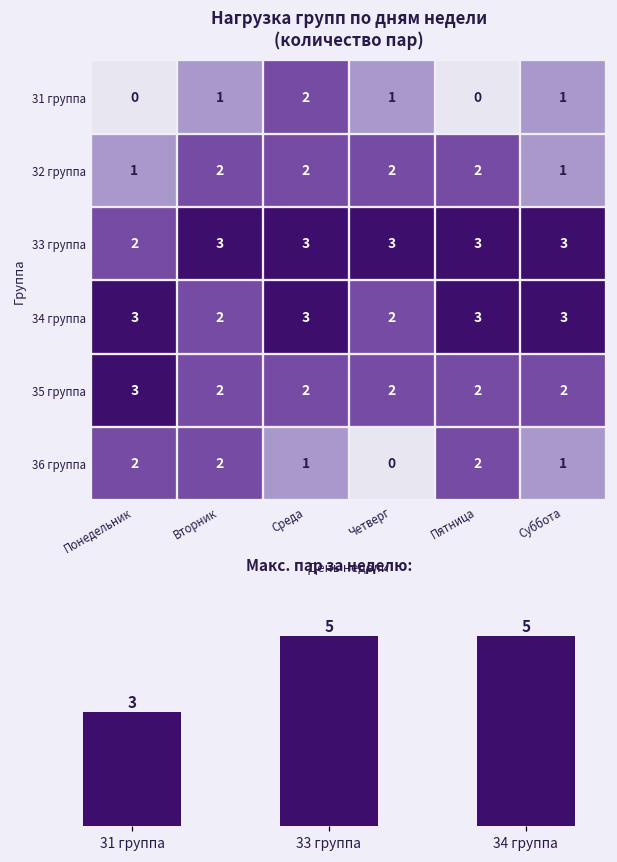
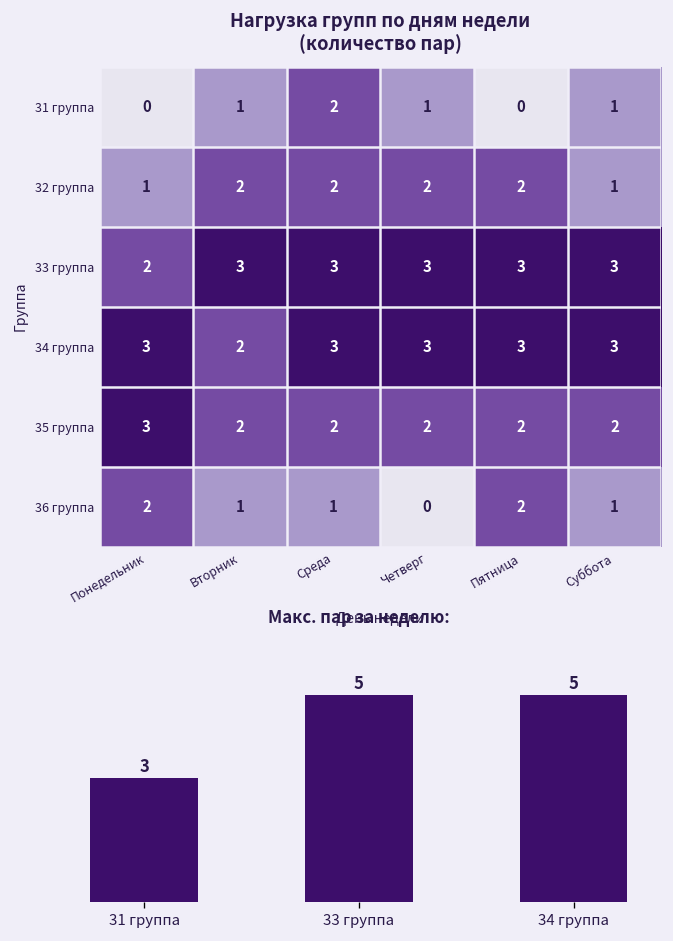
Нагрузка групп по дням недели (количество пар), 34 группа, Четверг: 2 -> 3
Нагрузка групп по дням недели (количество пар), 36 группа, Вторник: 2 -> 1
